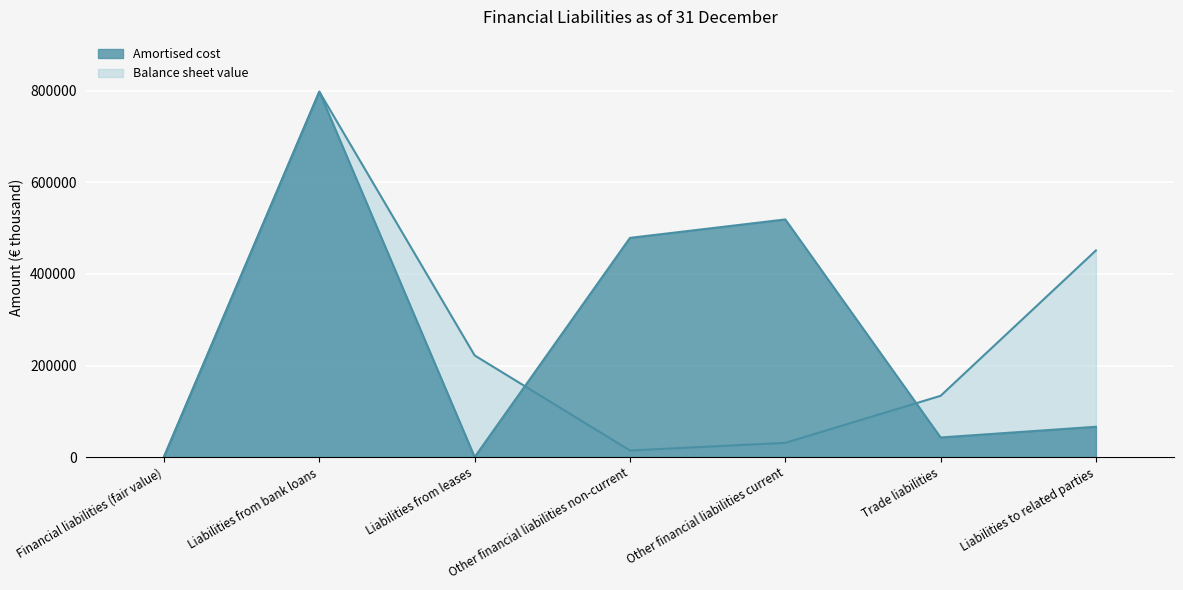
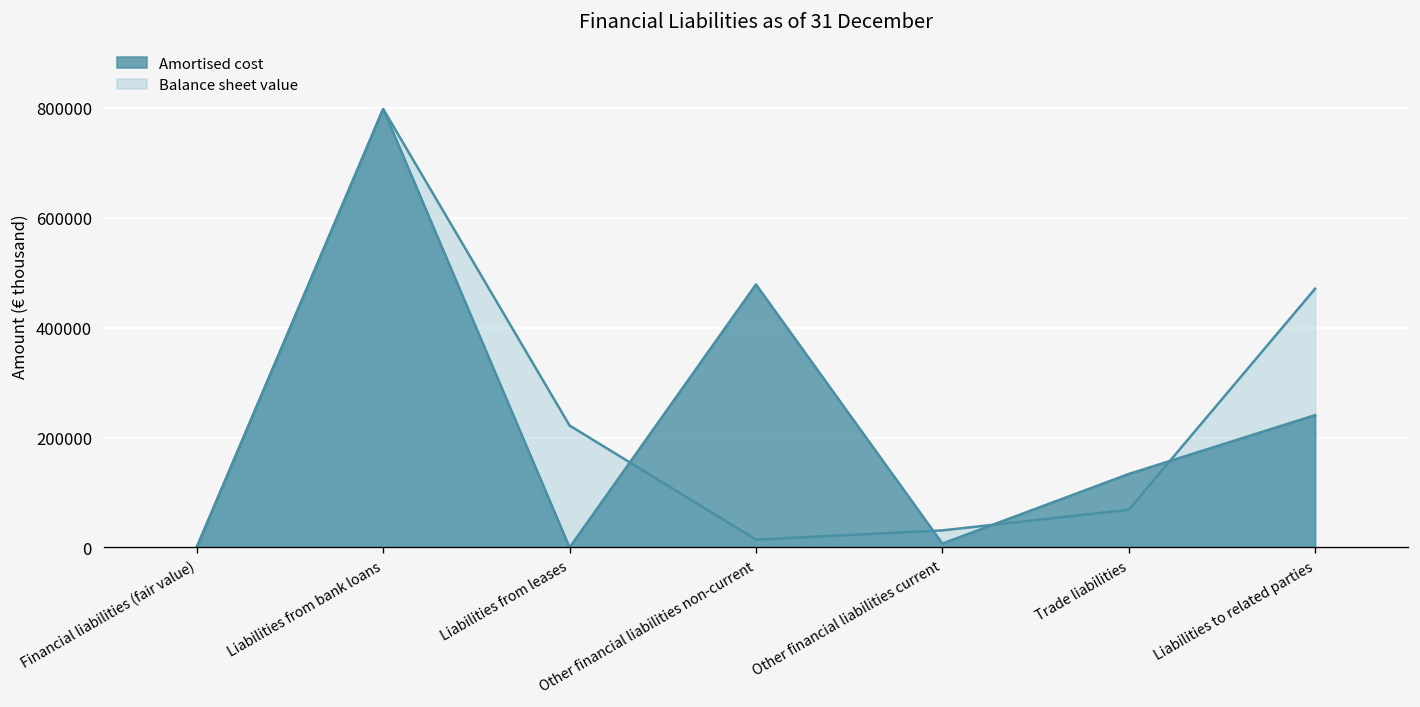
Amortised cost, Other financial liabilities current: 520000 -> 10000
Balance sheet value, Trade liabilities: 130000 -> 70000
Amortised cost, Trade liabilities: 40000 -> 130000
Balance sheet value, Liabilities to related parties: 450000 -> 470000
Amortised cost, Liabilities to related parties: 70000 -> 240000
